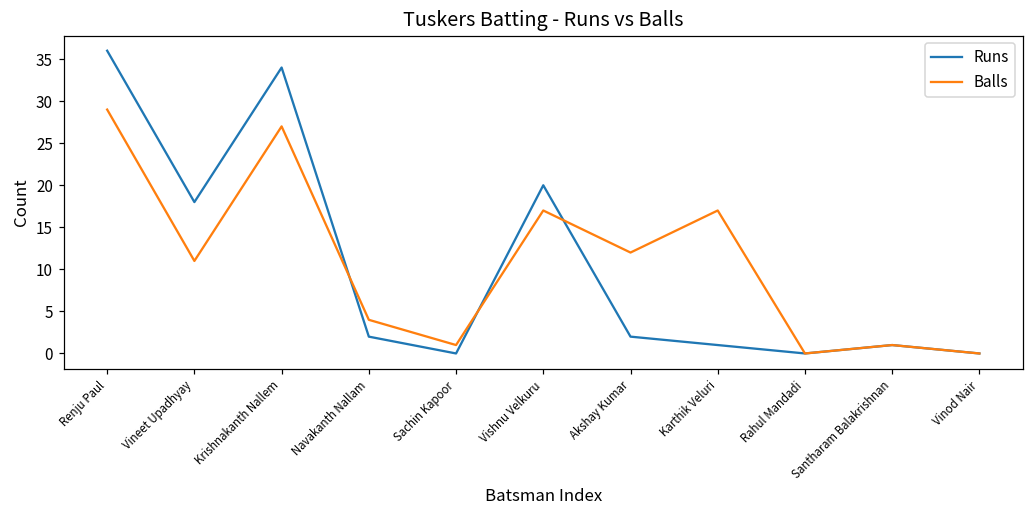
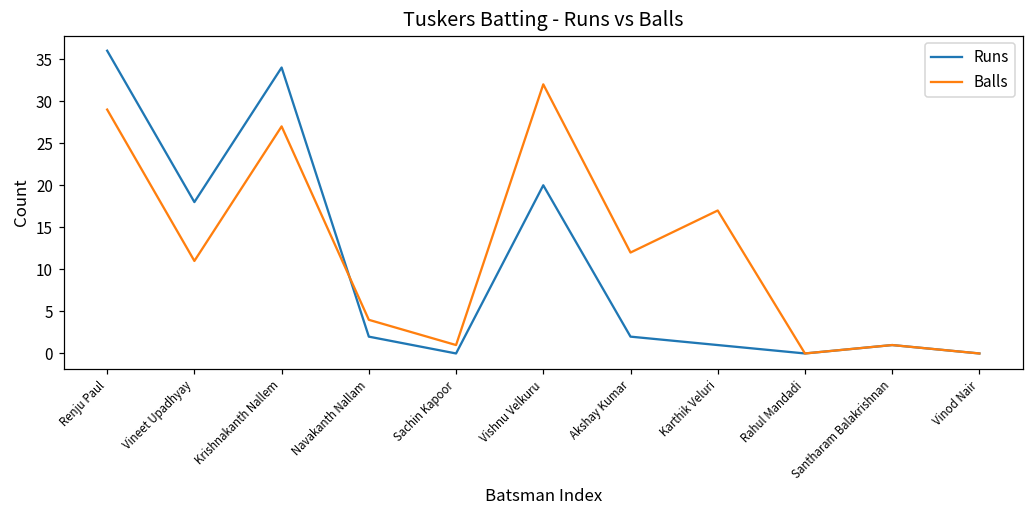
Balls, Vishnu Velkuru: 17 -> 32
